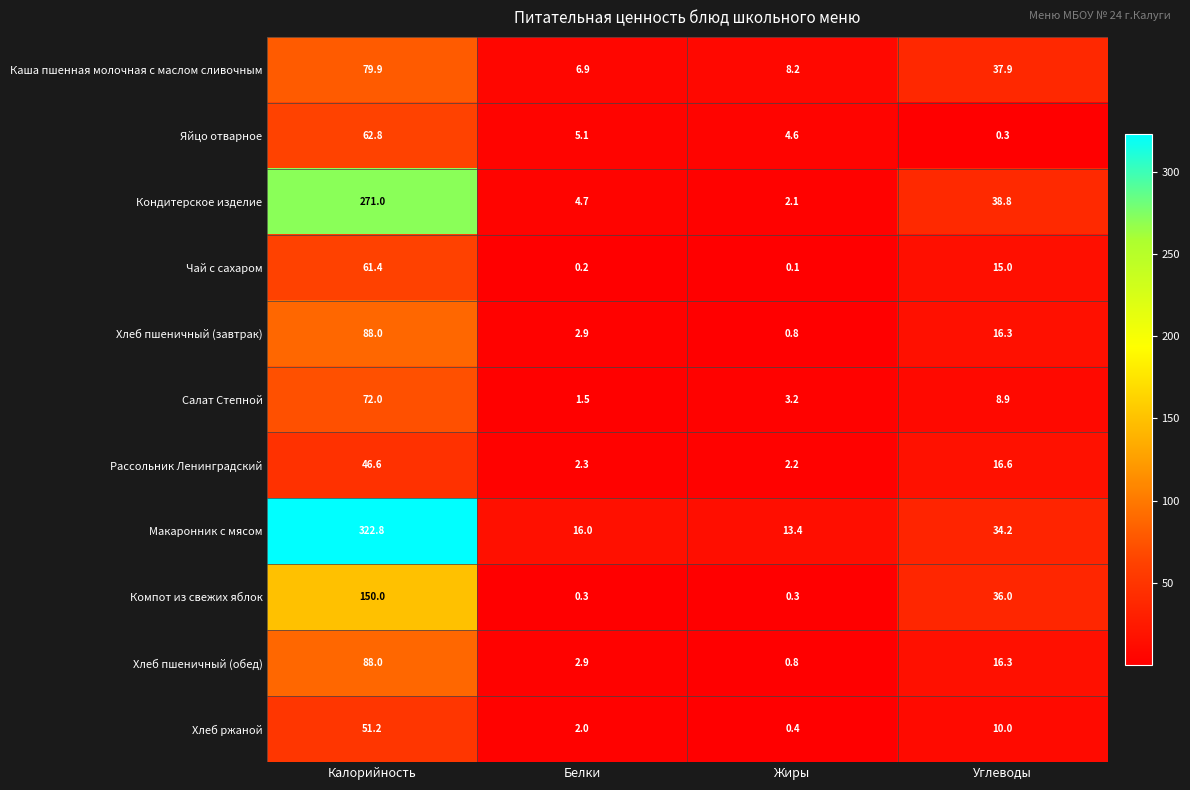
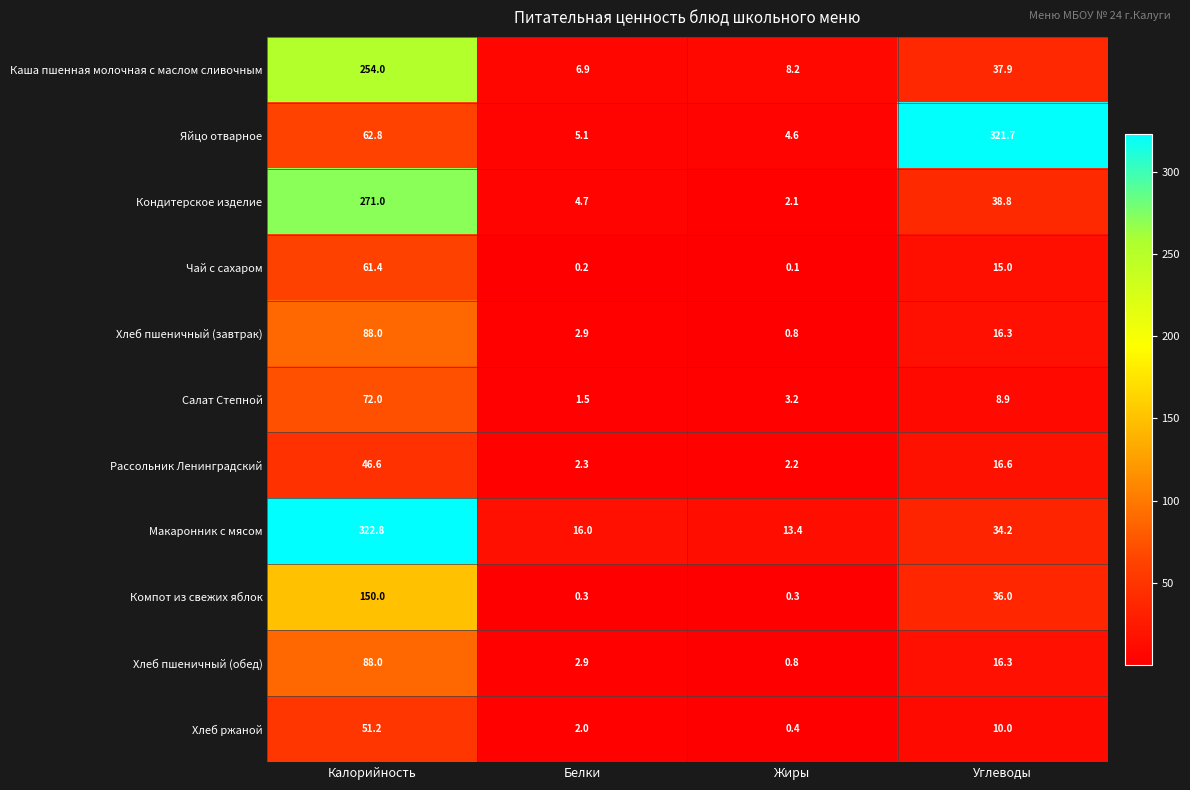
Каша пшенная молочная с маслом сливочным, Калорийность: 79.9 -> 254.0
Яйцо отварное, Углеводы: 0.3 -> 321.7
